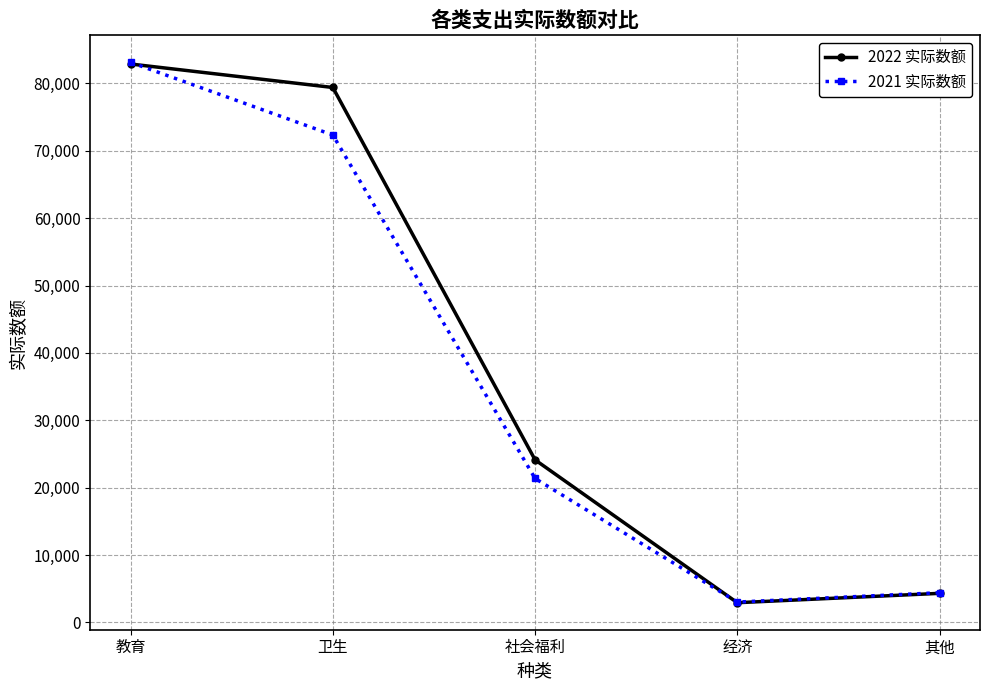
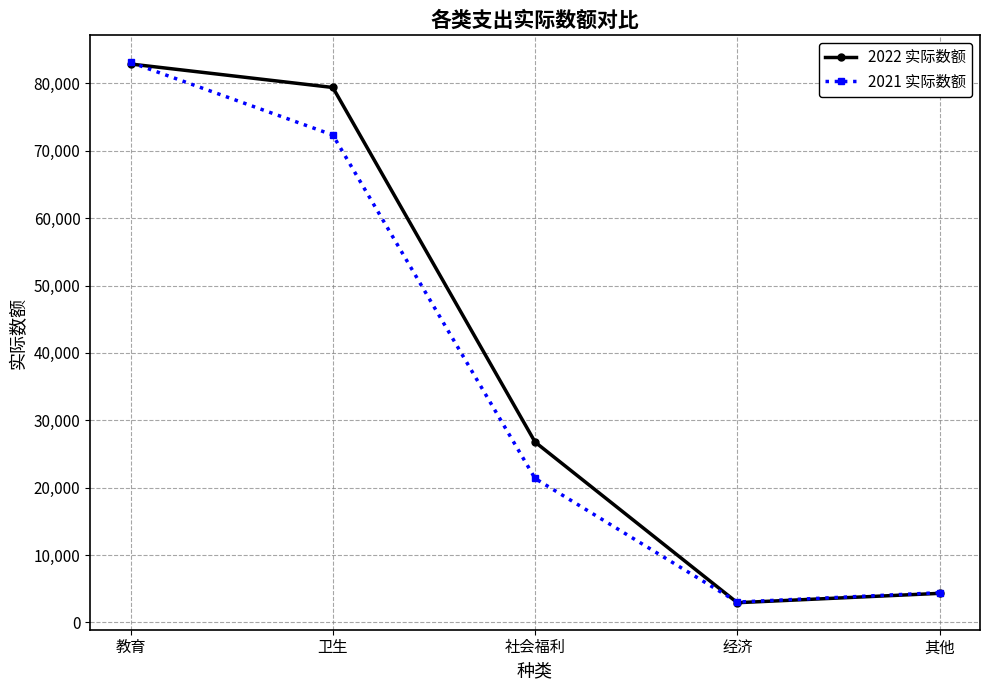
2022 实际数额, 社会福利: 24,000 -> 27,000
